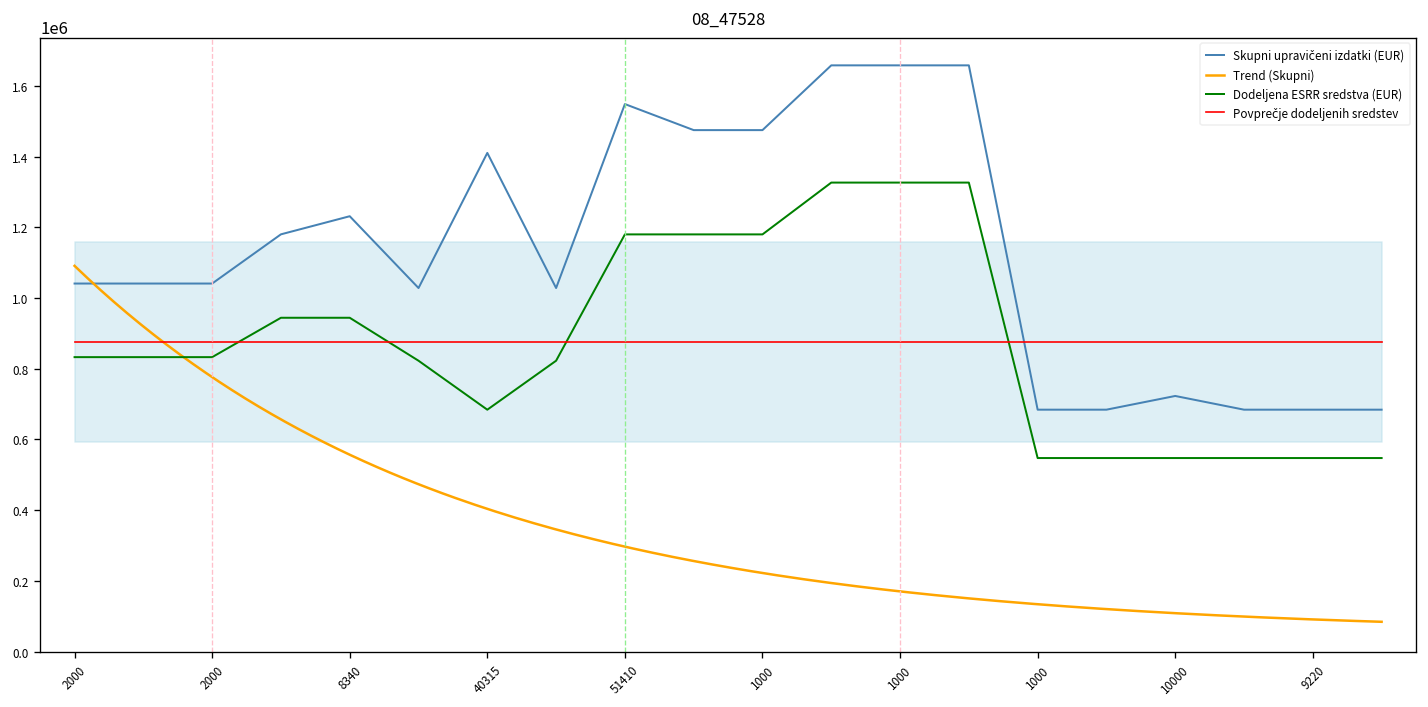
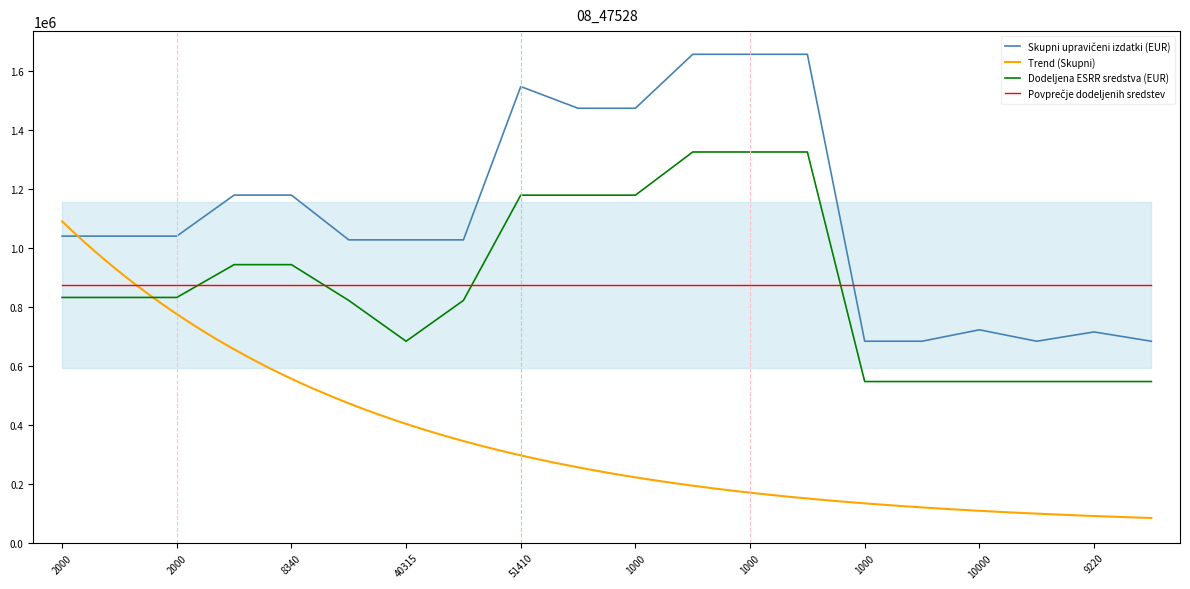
Skupni upravičeni izdatki (EUR), 8340: 1230000 -> 1180000
Skupni upravičeni izdatki (EUR), 40315: 1410000 -> 1030000
Skupni upravičeni izdatki (EUR), 9220: 680000 -> 720000
